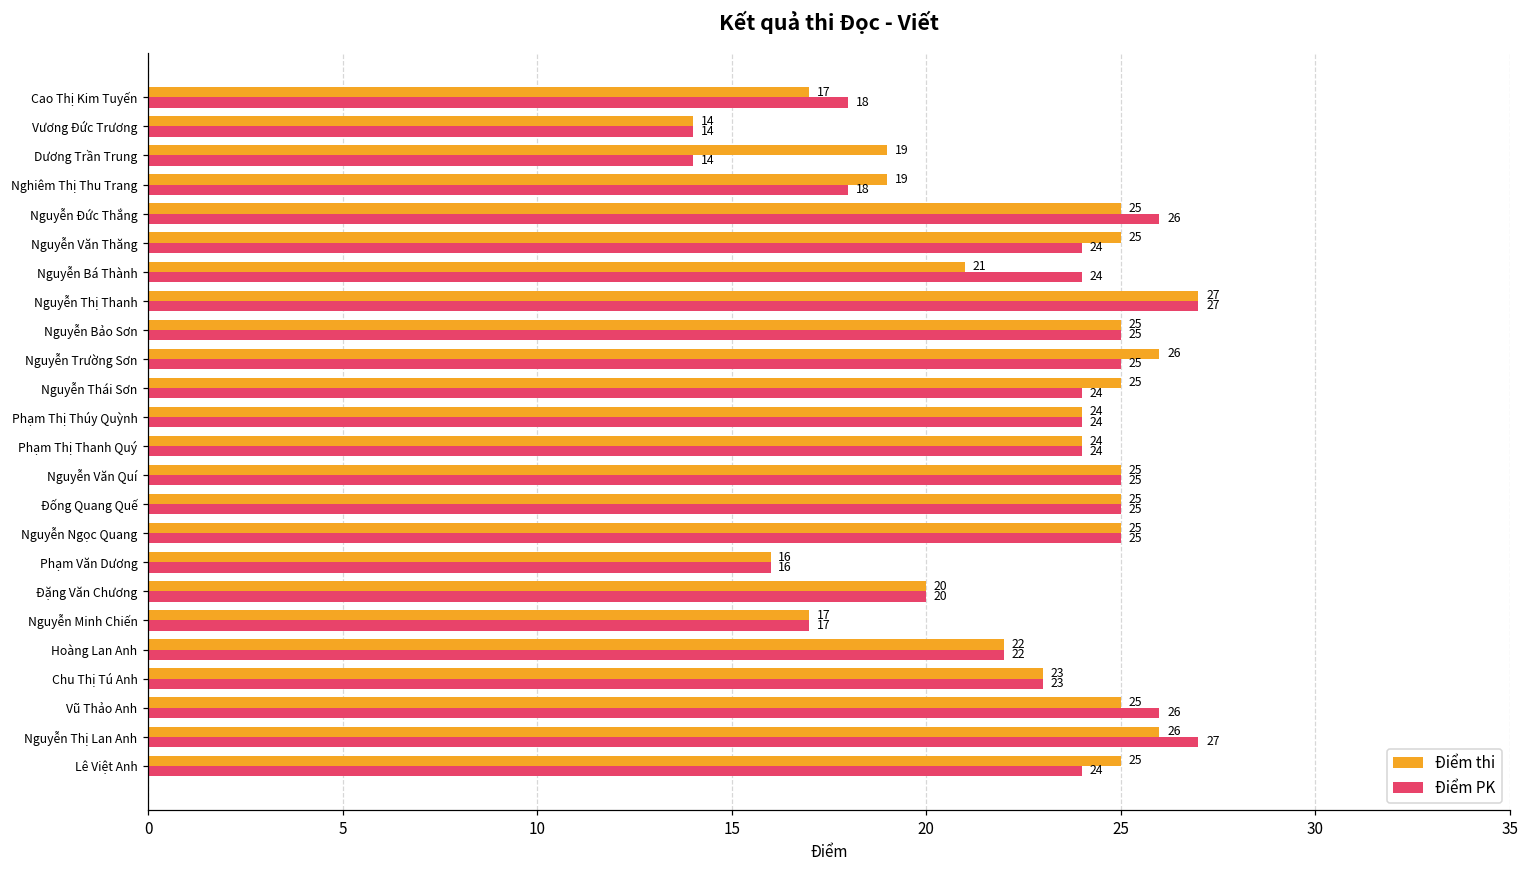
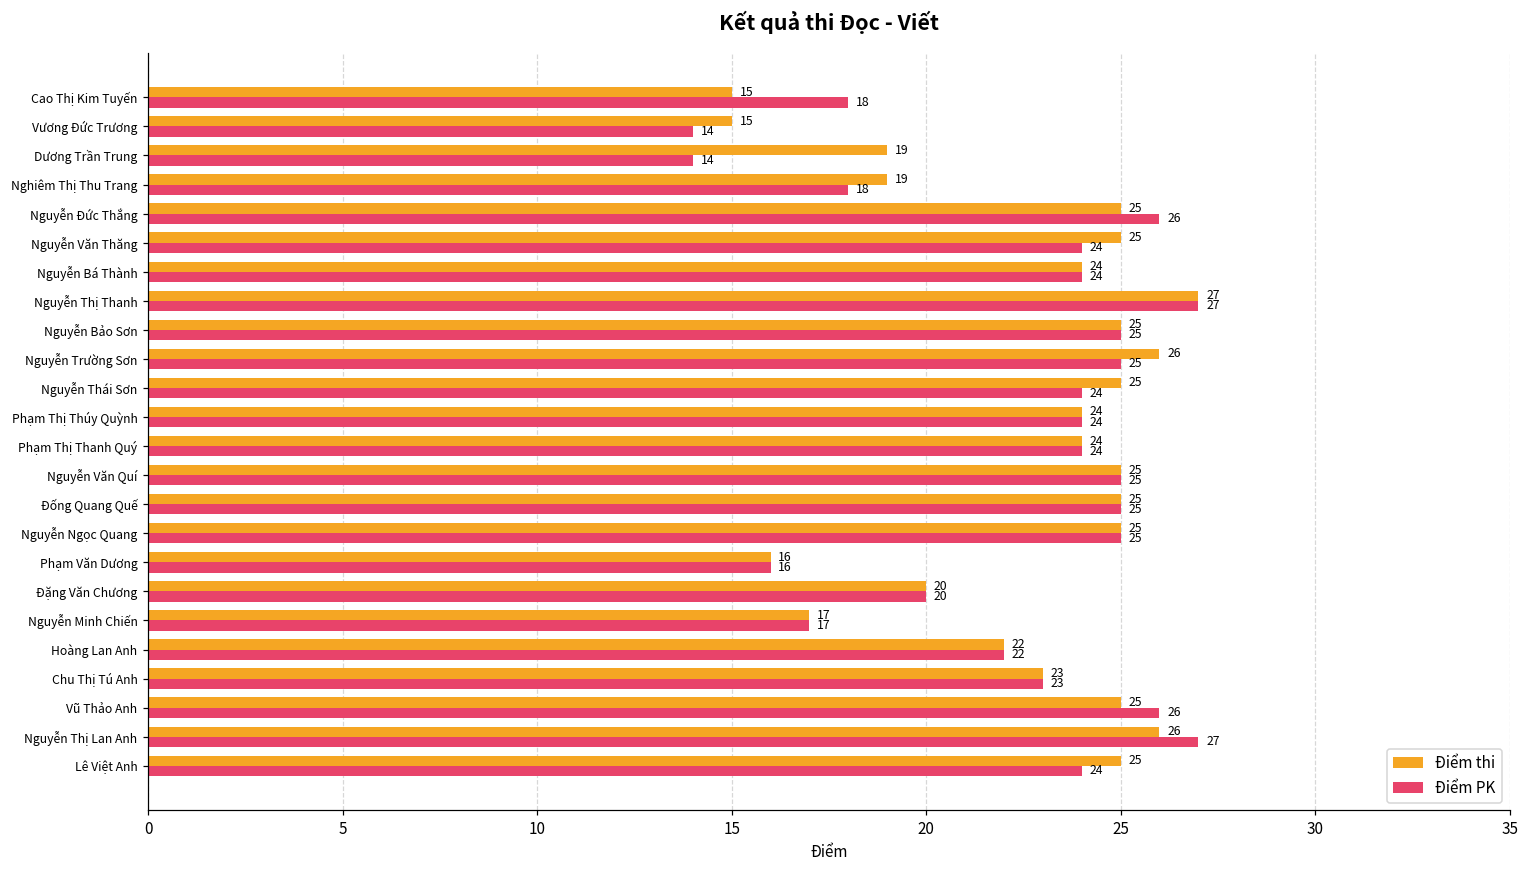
Điểm thi, Cao Thị Kim Tuyến: 17 -> 15
Điểm thi, Vương Đức Trương: 14 -> 15
Điểm thi, Nguyễn Bá Thành: 21 -> 24
